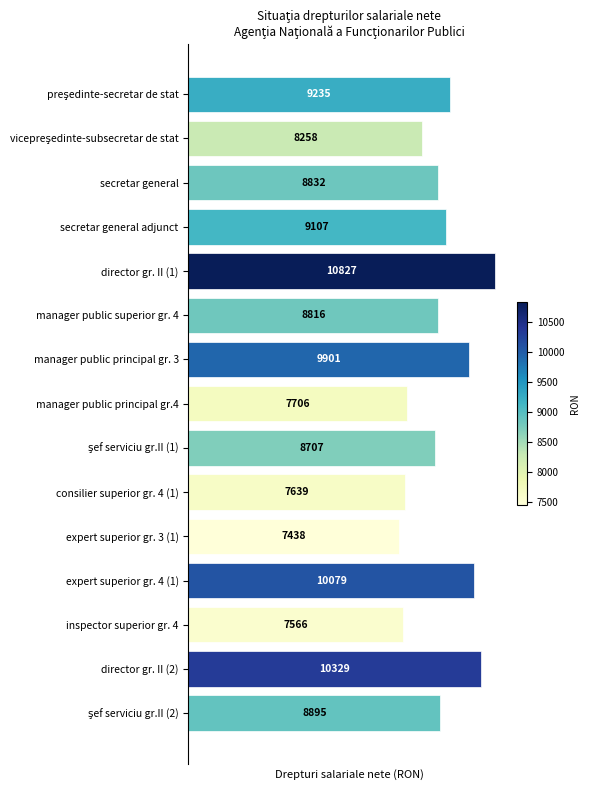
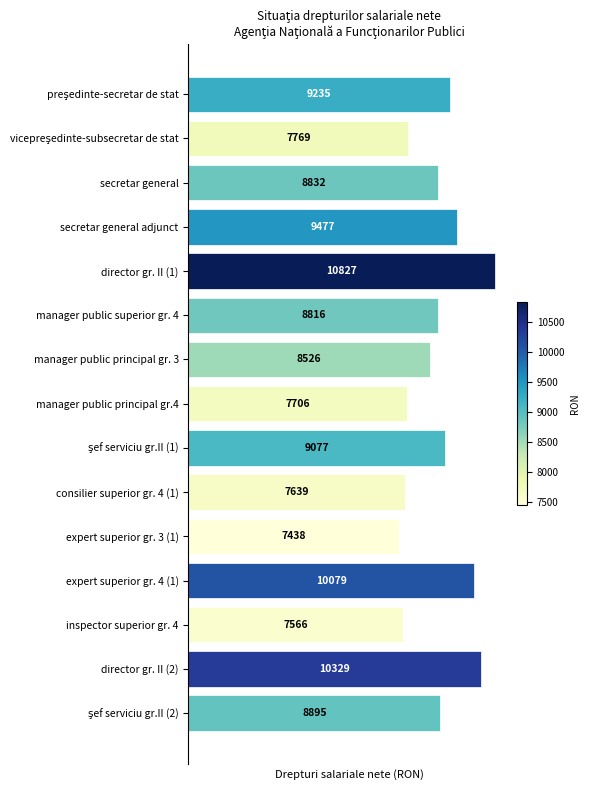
vicepreşedinte-subsecretar de stat: 8258 -> 7769
secretar general adjunct: 9107 -> 9477
manager public principal gr. 3: 9901 -> 8526
şef serviciu gr.II (1): 8707 -> 9077
